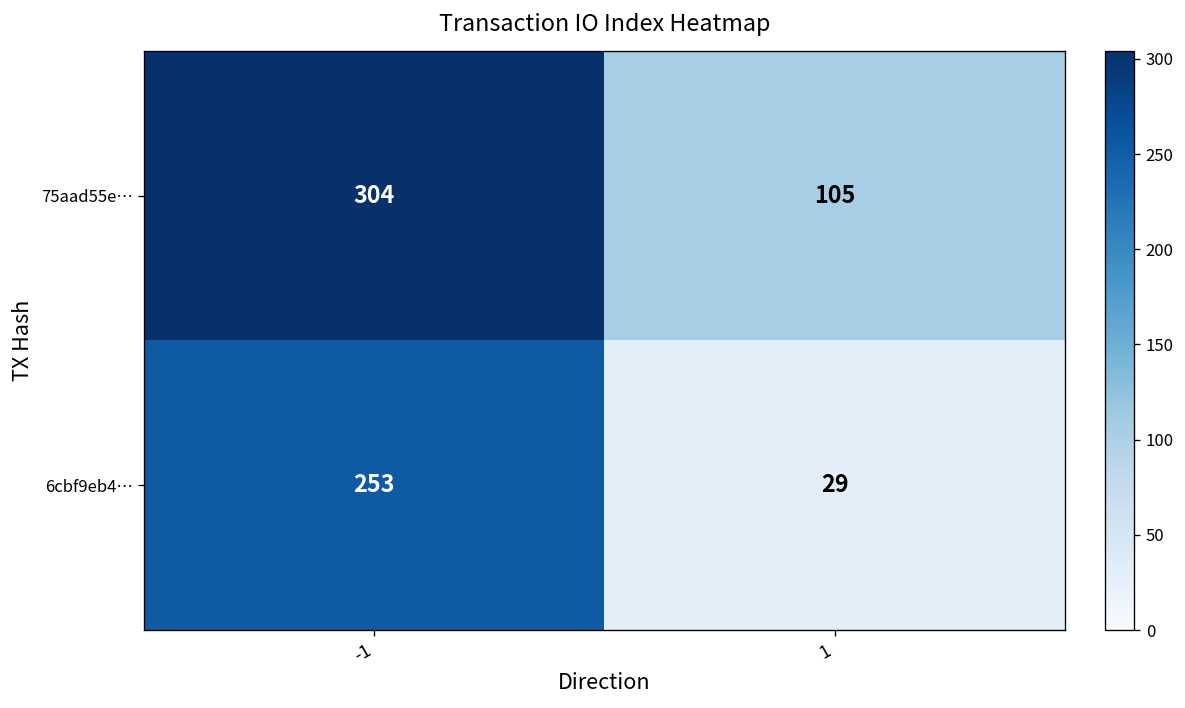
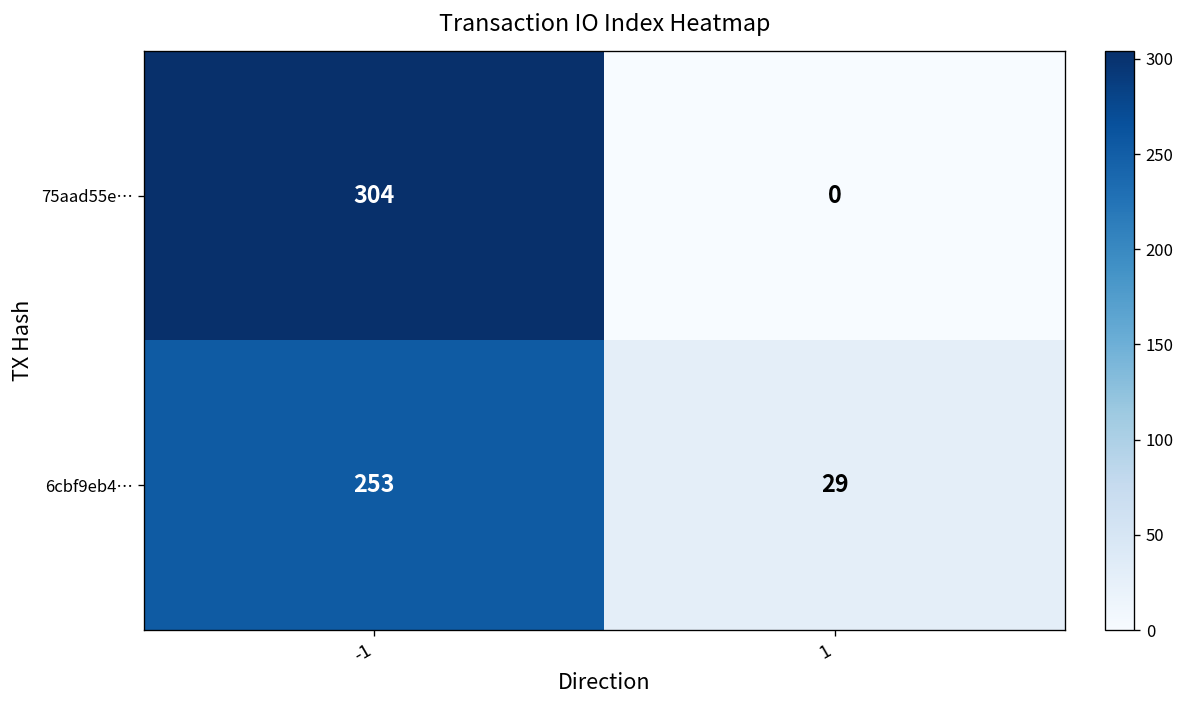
75aad55e…, 1: 105 -> 0
